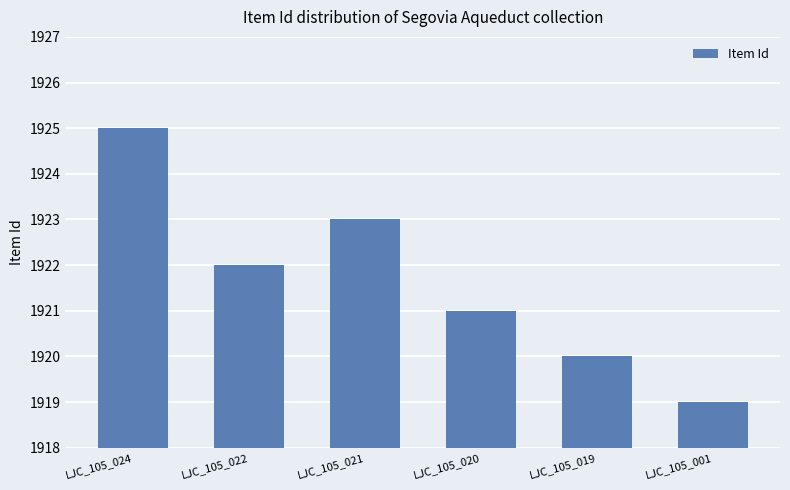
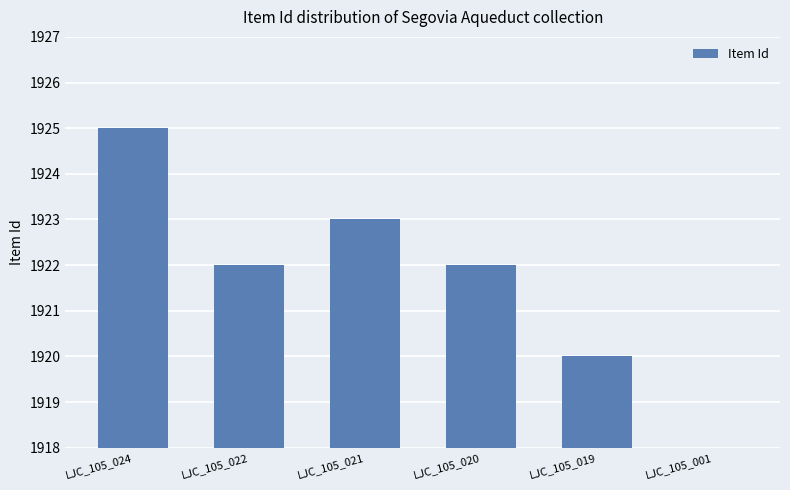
LJC_105_020: 1921 -> 1922
LJC_105_001: 1919 -> 1918
